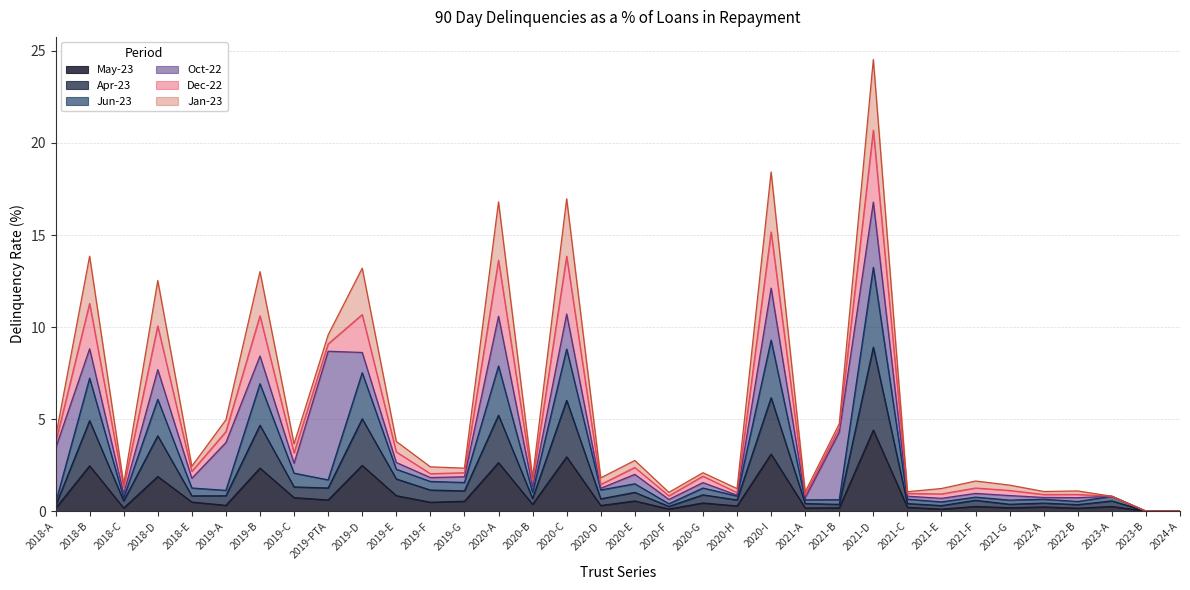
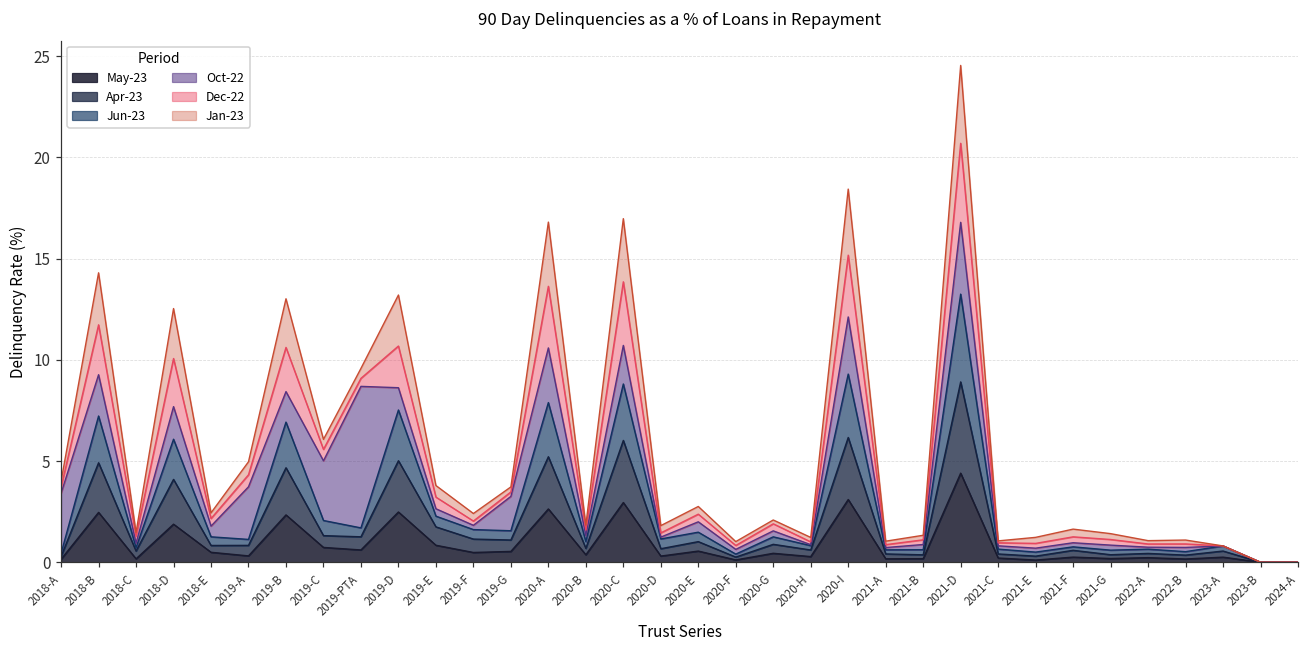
Oct-22, 2018-B: 1.6 -> 2.0
Oct-22, 2019-C: 0.5 -> 2.9
Oct-22, 2019-G: 0.3 -> 1.7
Oct-22, 2021-B: 3.7 -> 0.3
